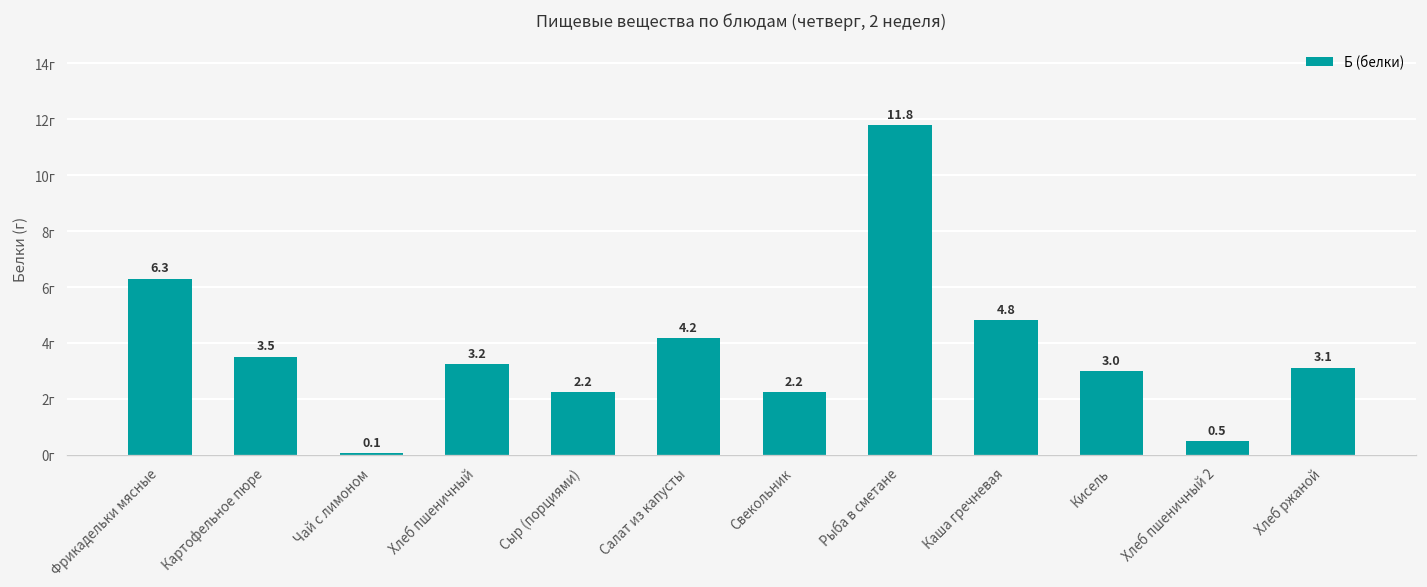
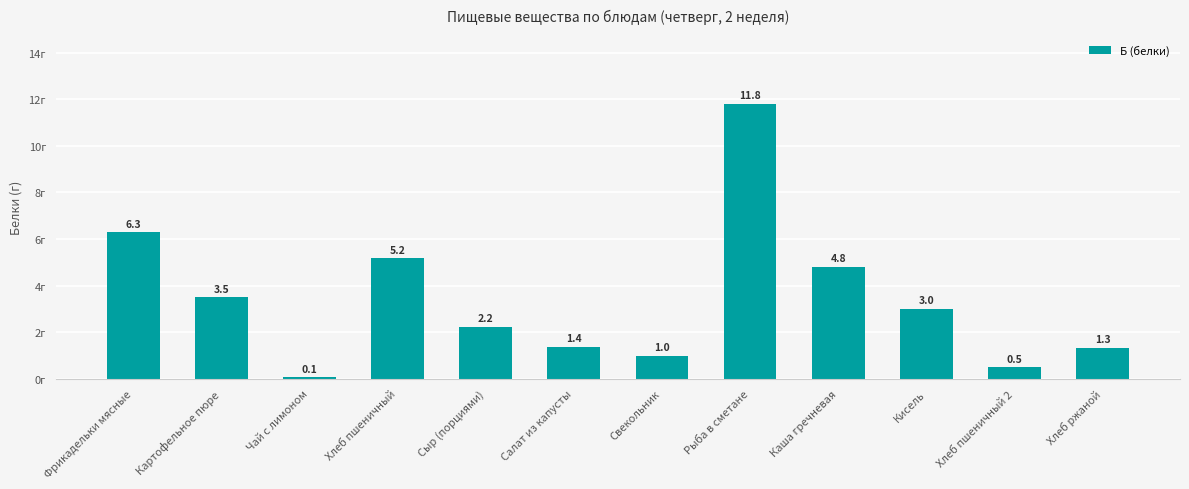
Хлеб пшеничный: 3.2 -> 5.2
Салат из капусты: 4.2 -> 1.4
Свекольник: 2.2 -> 1.0
Хлеб ржаной: 3.1 -> 1.3
